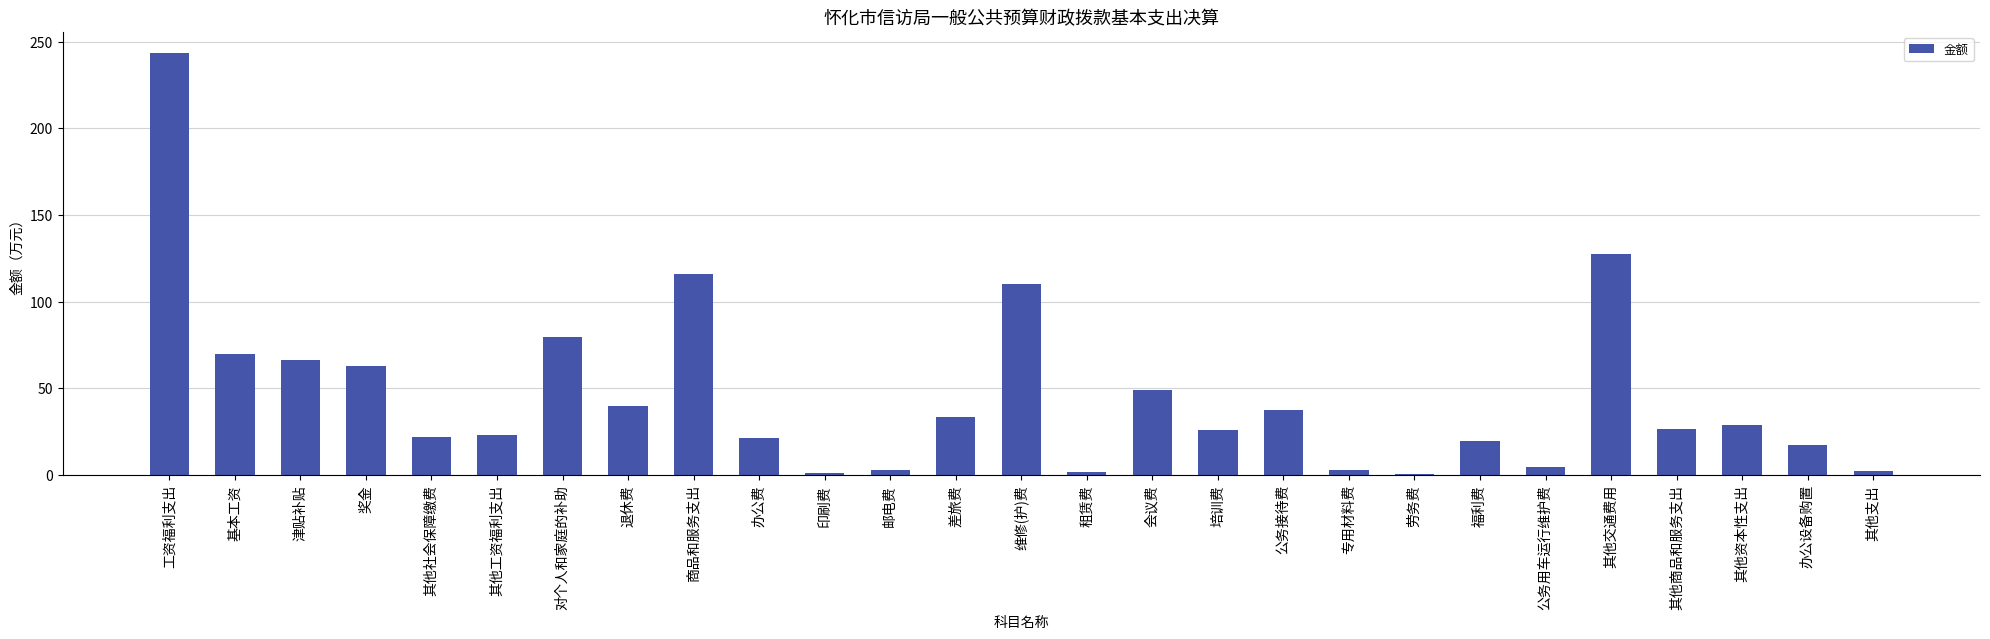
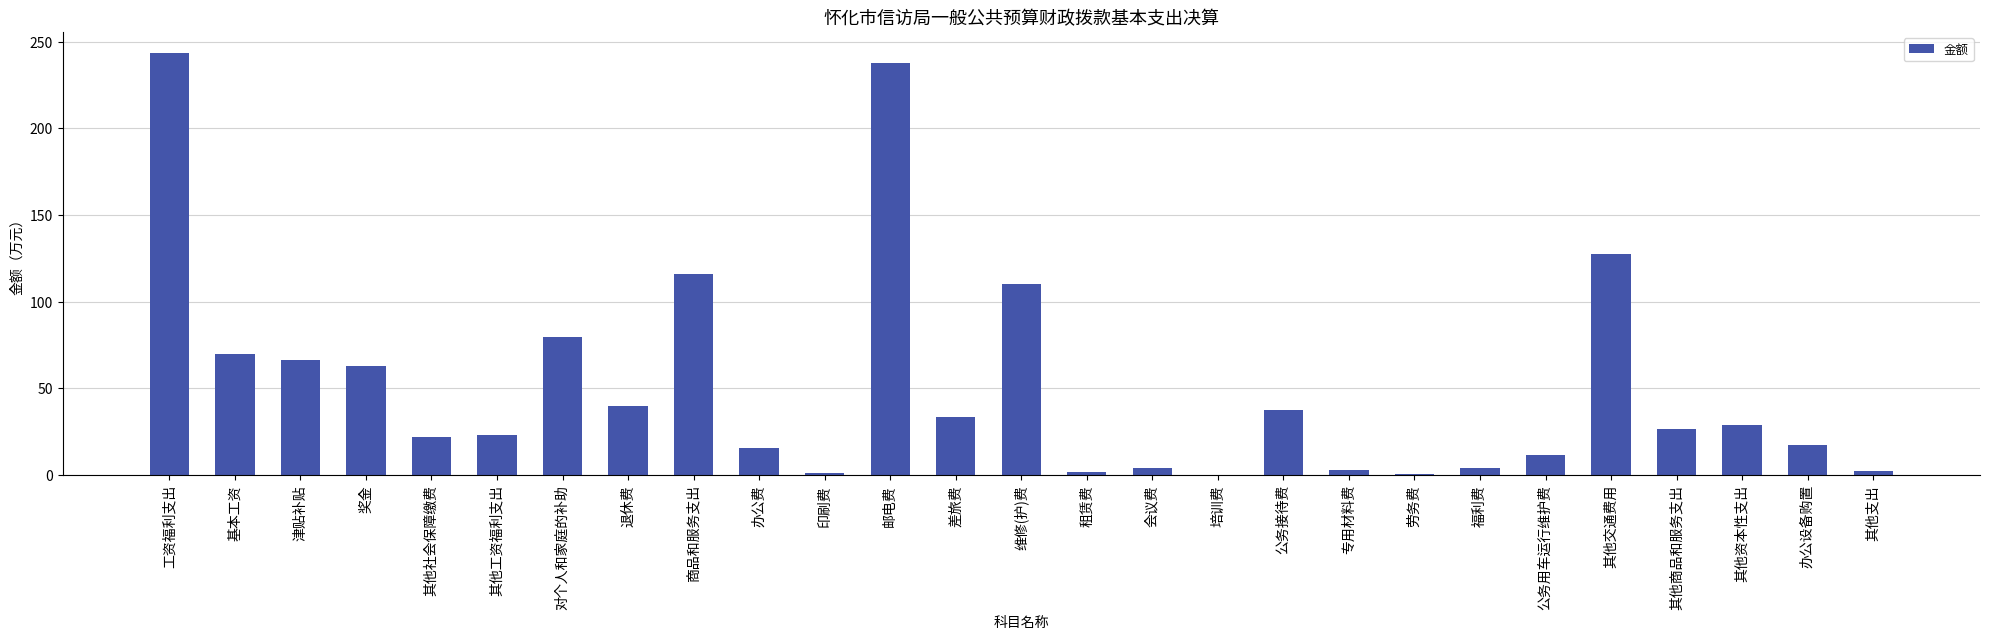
办公费: 21 -> 16
邮电费: 3 -> 238
会议费: 49 -> 4
培训费: 26 -> 0
福利费: 20 -> 4
公务用车运行维护费: 4 -> 12
